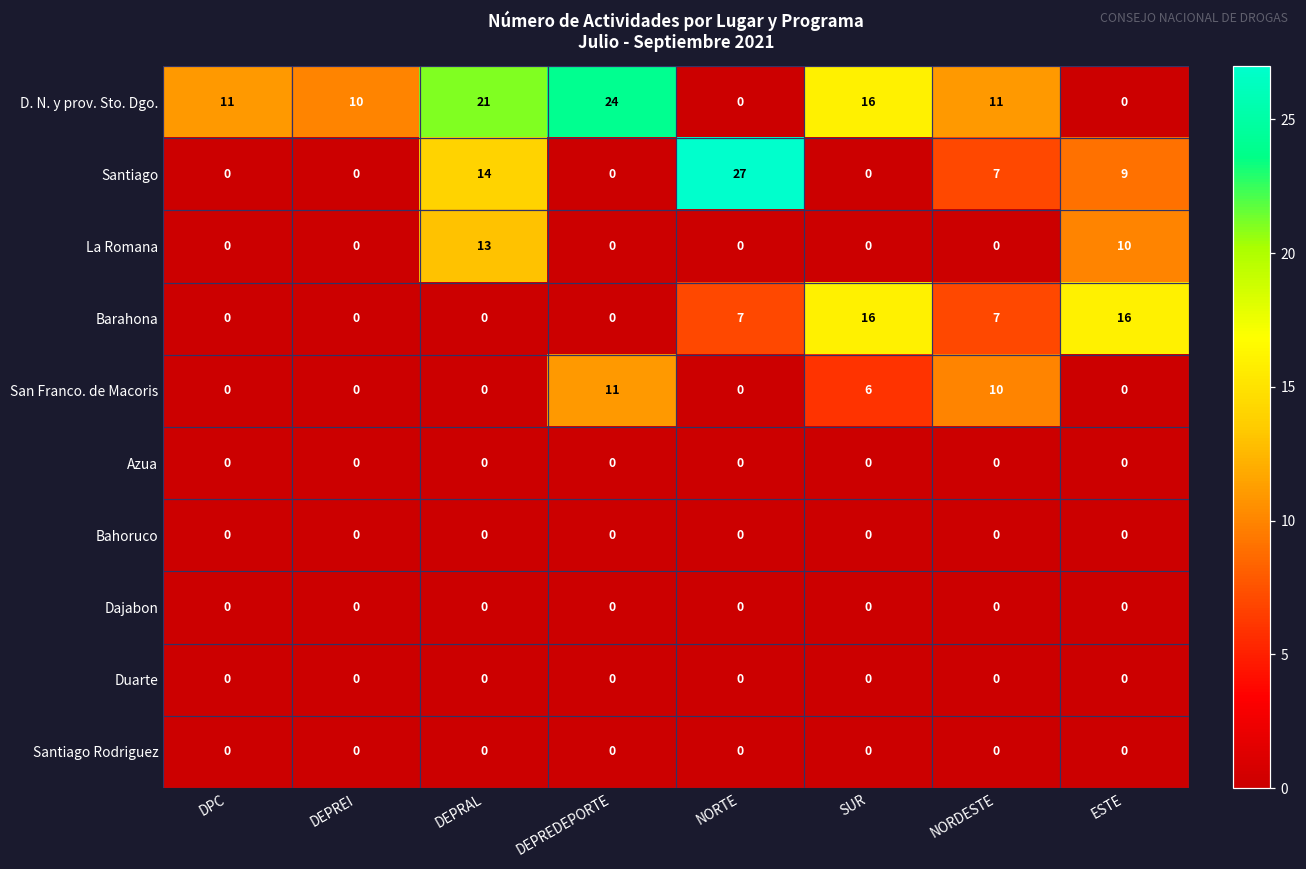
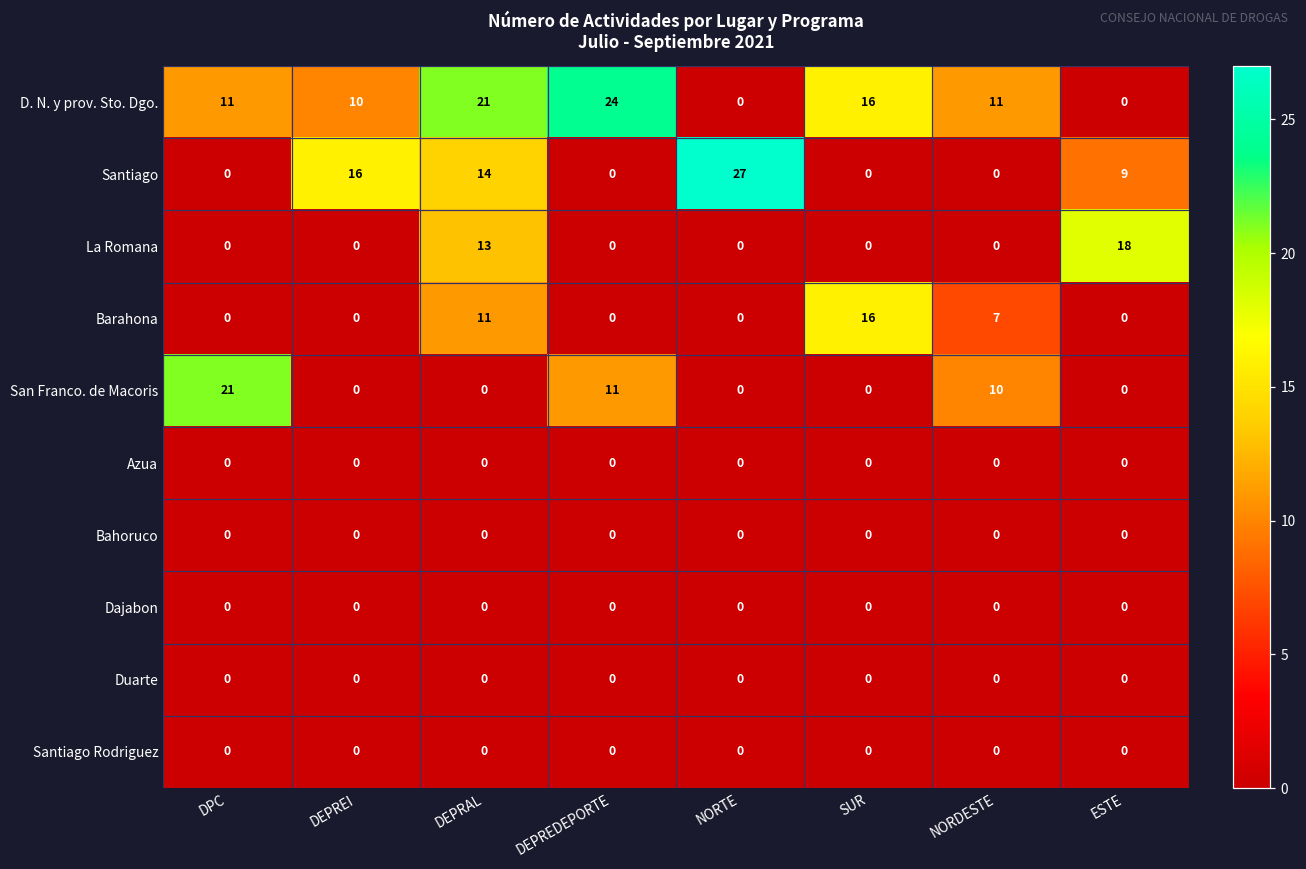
Santiago, DEPREI: 0 -> 16
Santiago, NORDESTE: 7 -> 0
La Romana, ESTE: 10 -> 18
Barahona, DEPRAL: 0 -> 11
Barahona, NORTE: 7 -> 0
Barahona, ESTE: 16 -> 0
San Franco. de Macoris, DPC: 0 -> 21
San Franco. de Macoris, SUR: 6 -> 0
